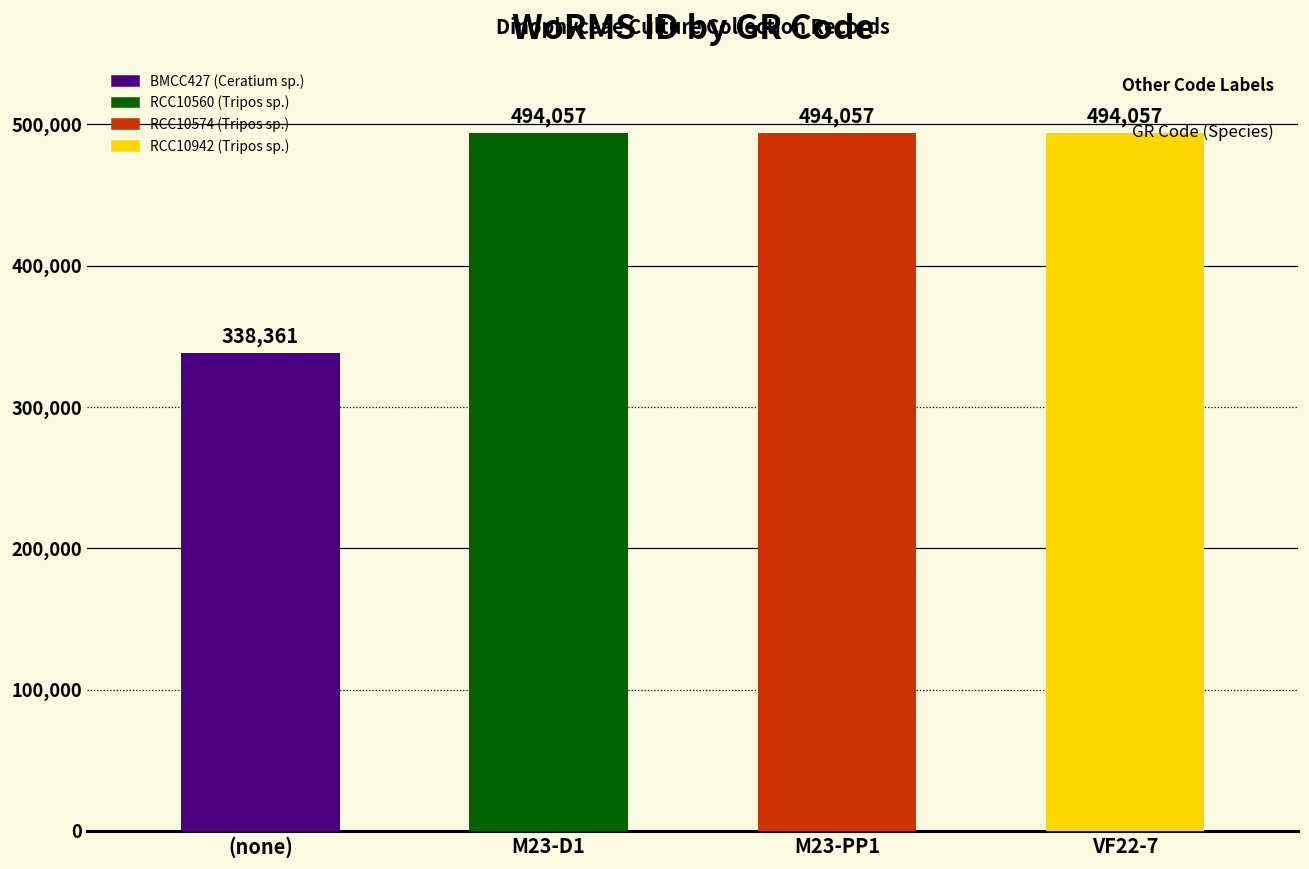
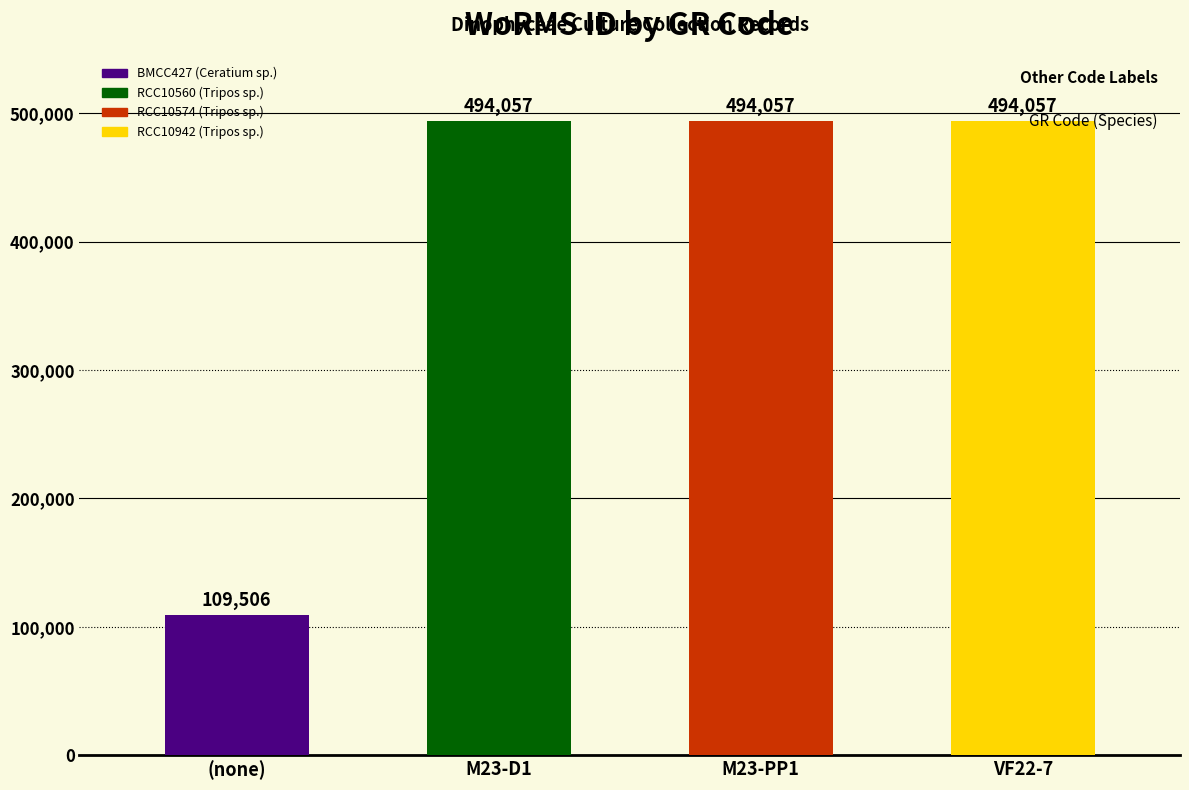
(none): 338,361 -> 109,506
